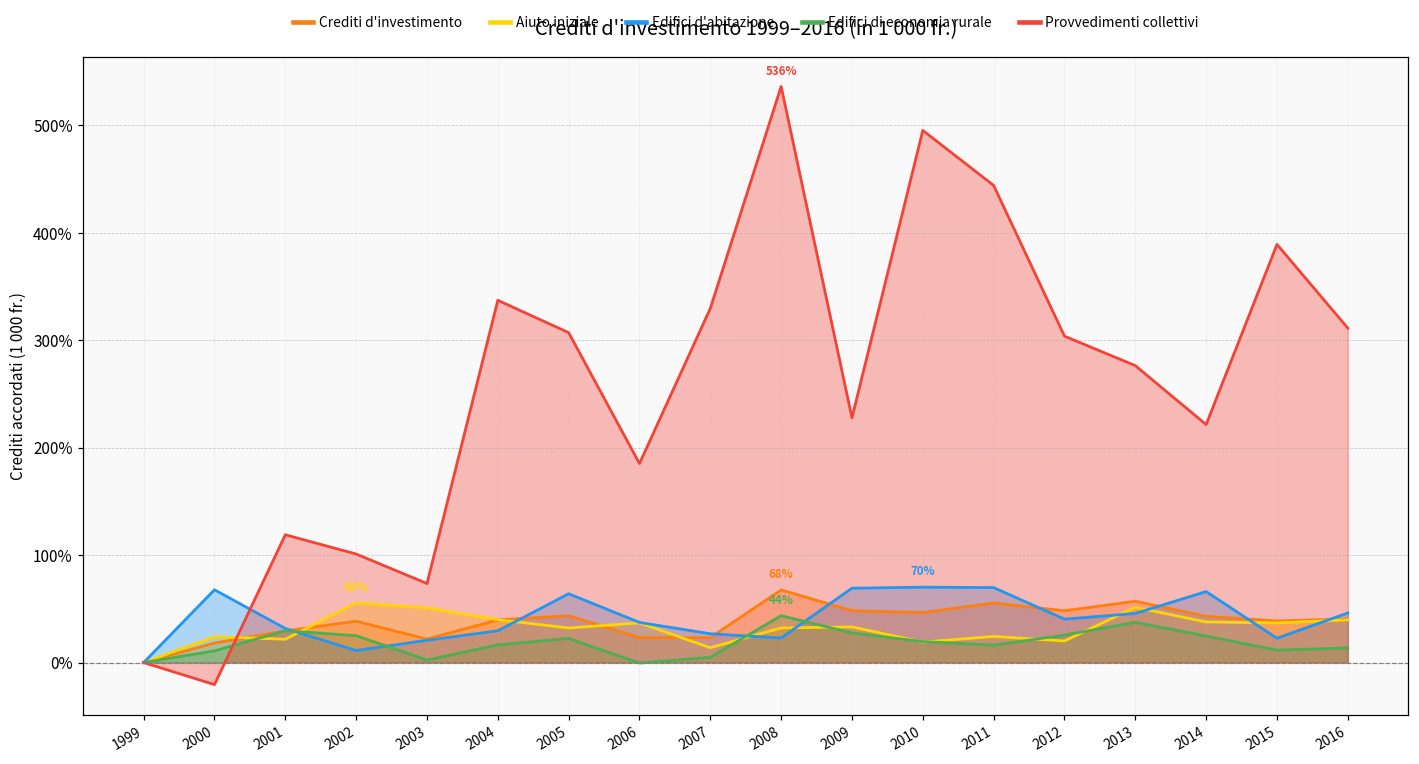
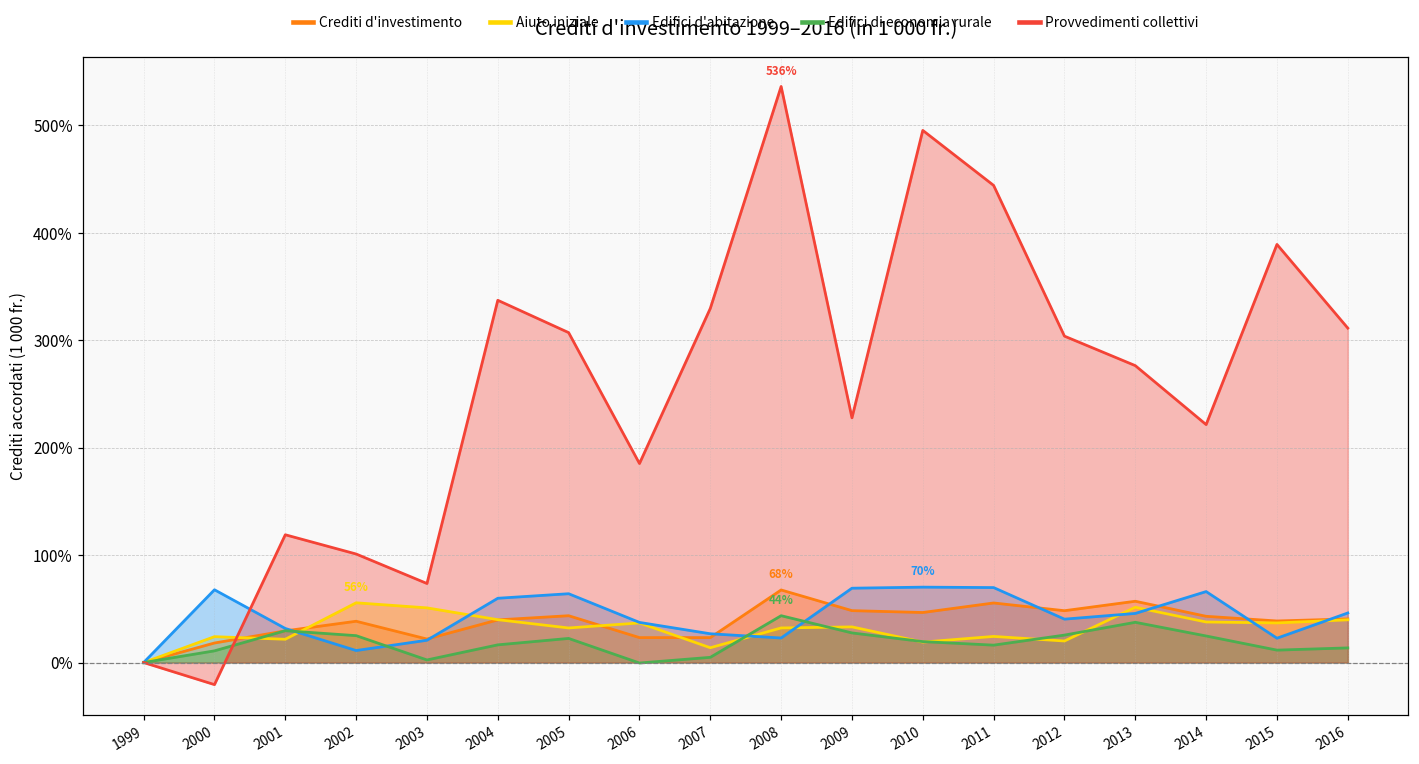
Edifici d'abitazione, 2004: 30% -> 60%
